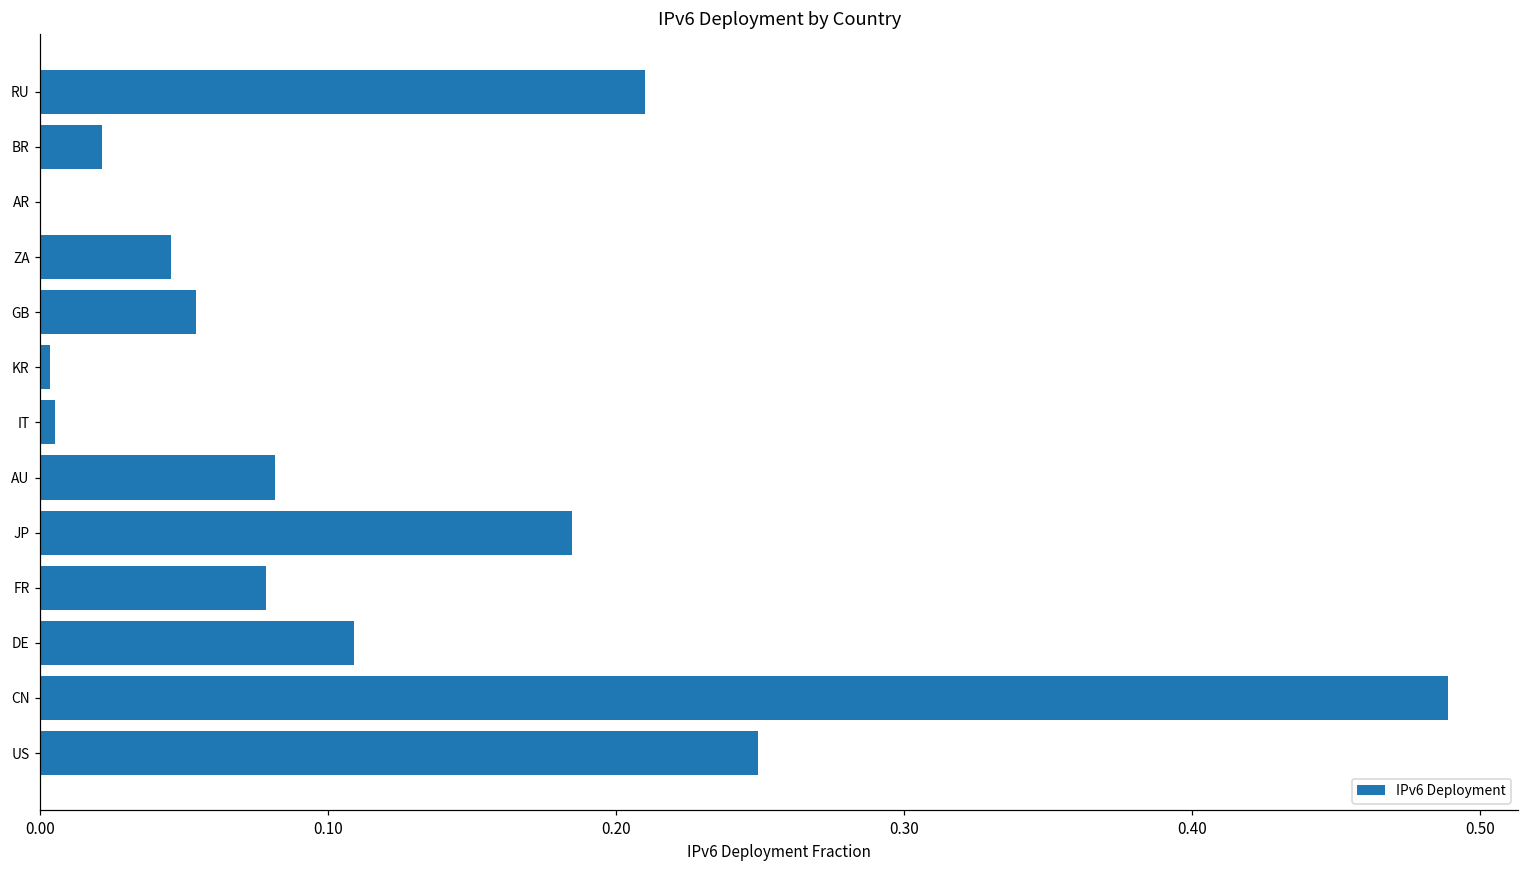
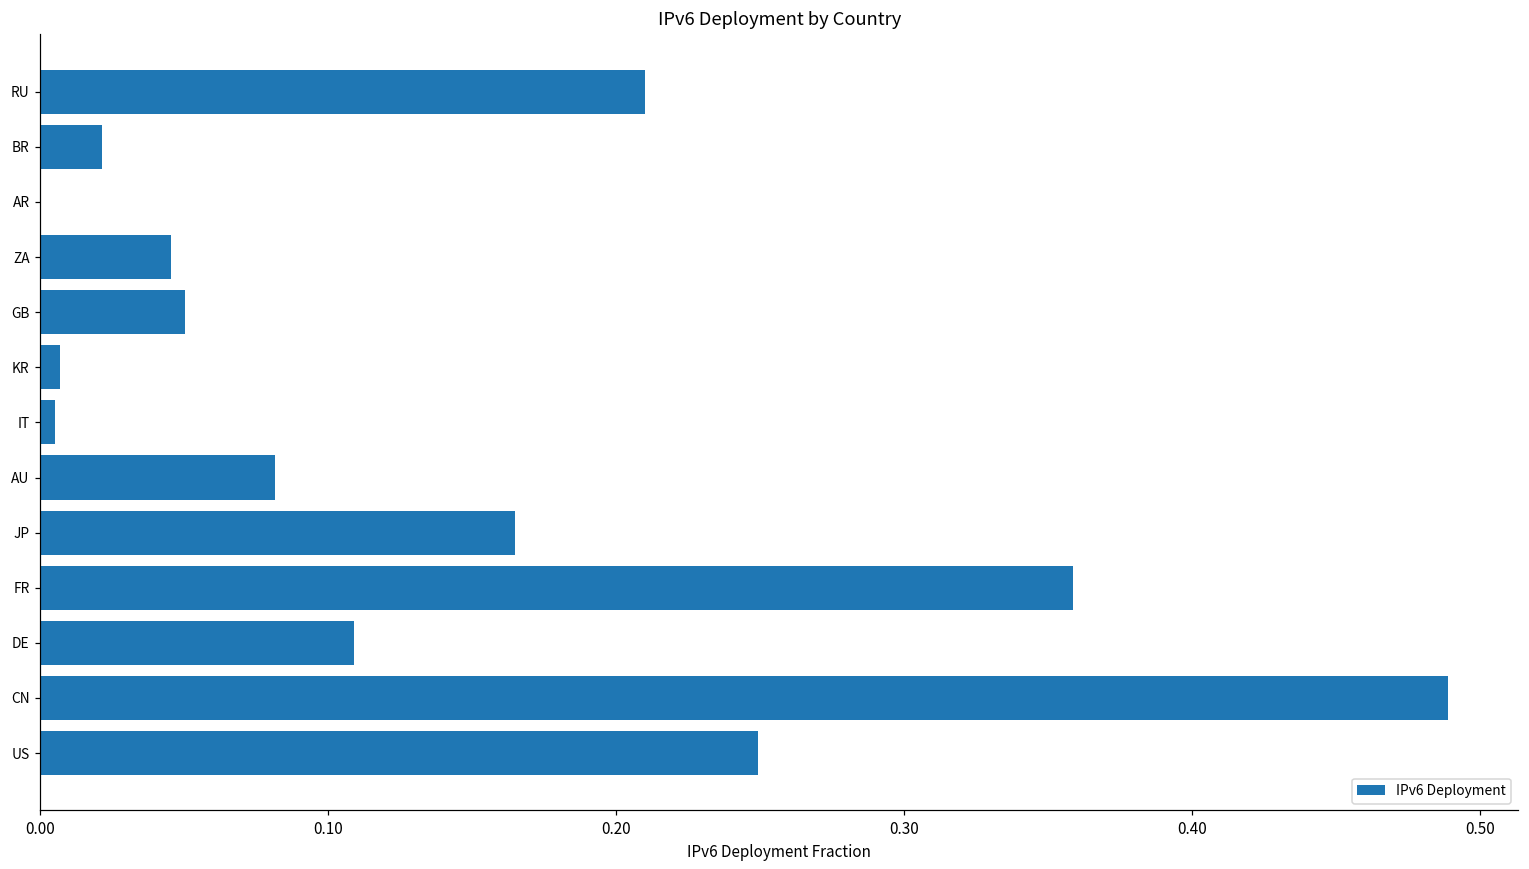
GB: 0.054 -> 0.050
KR: 0.003 -> 0.007
JP: 0.184 -> 0.165
FR: 0.078 -> 0.358
